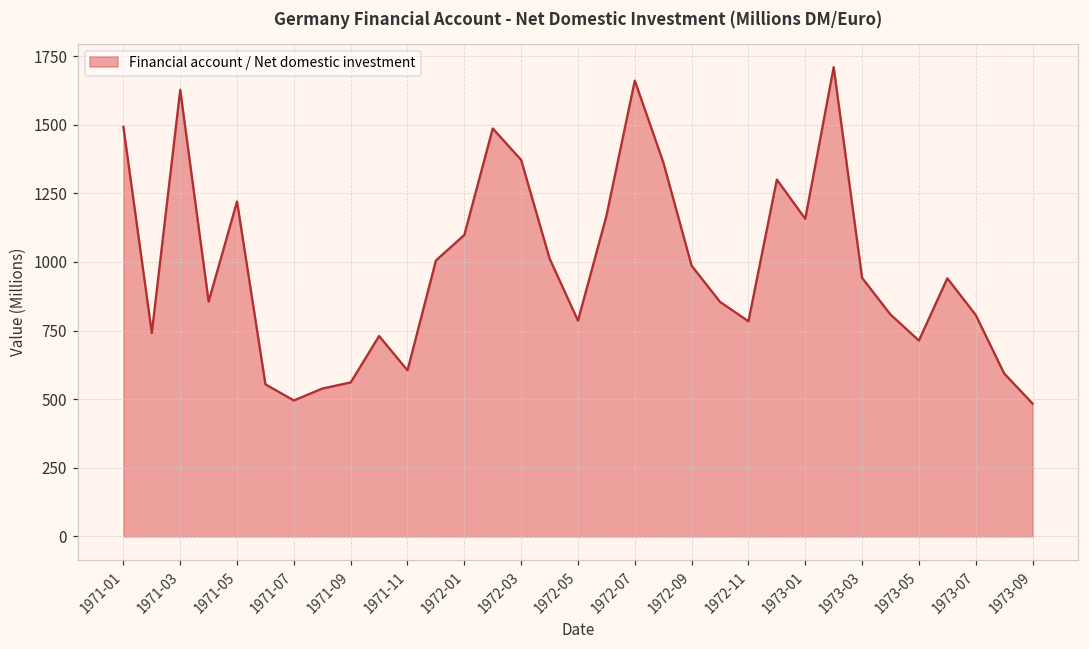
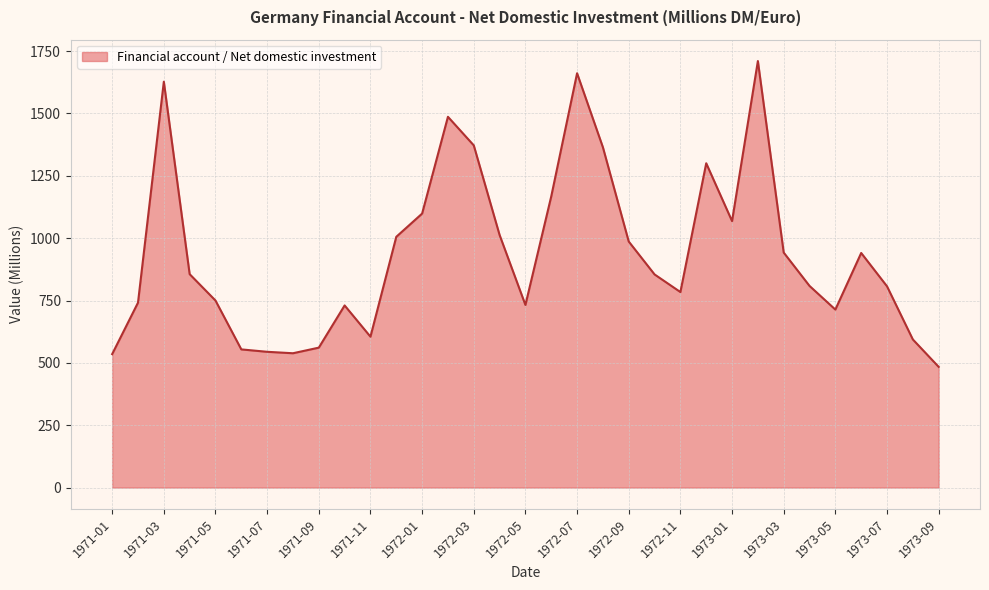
1971-01: 1490 -> 540
1971-05: 1220 -> 750
1971-07: 500 -> 540
1972-05: 790 -> 730
1973-01: 1160 -> 1070
